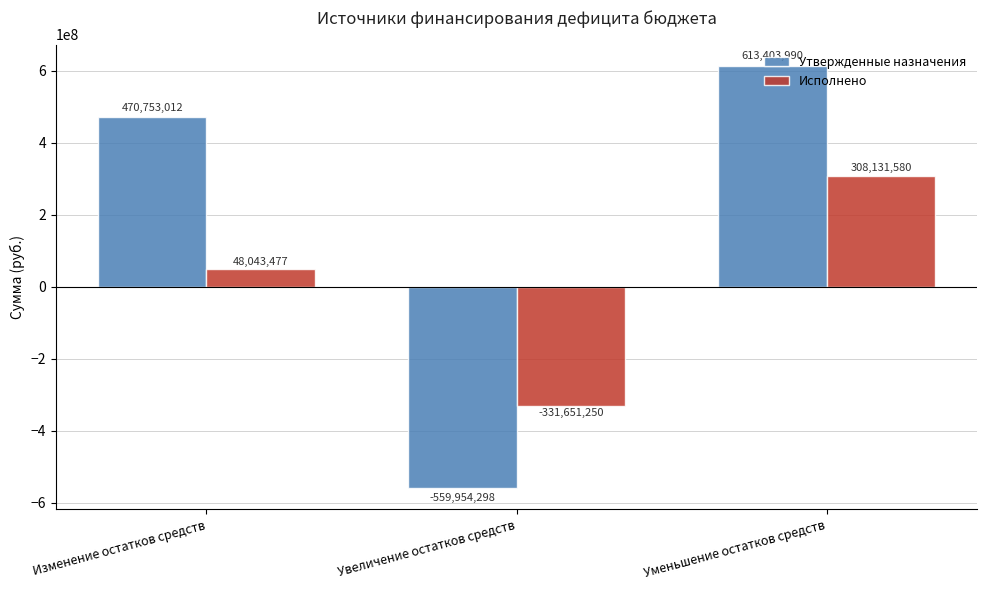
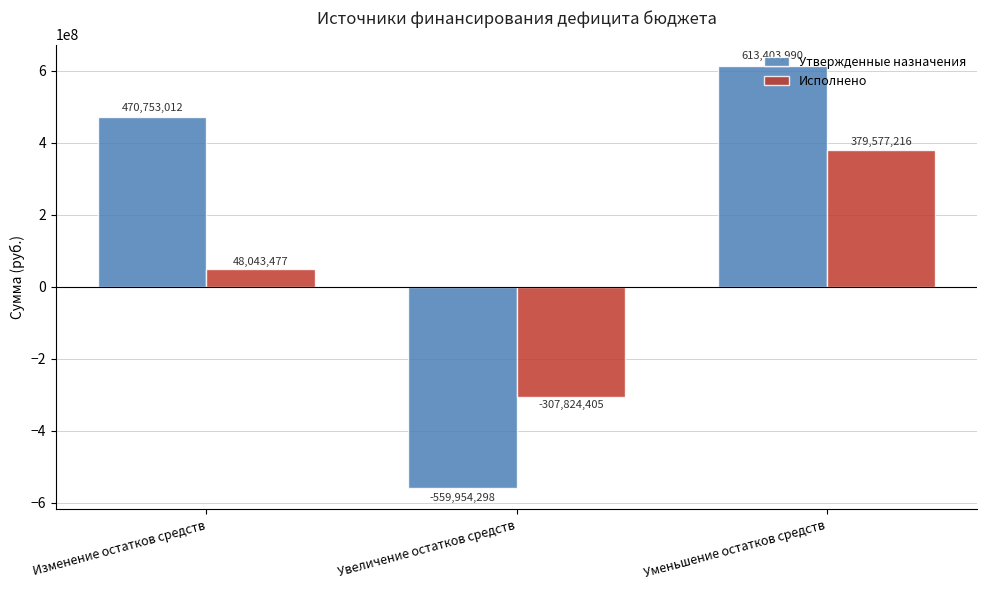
Исполнено, Увеличение остатков средств: -331,651,250 -> -307,824,405
Исполнено, Уменьшение остатков средств: 308,131,580 -> 379,577,216
